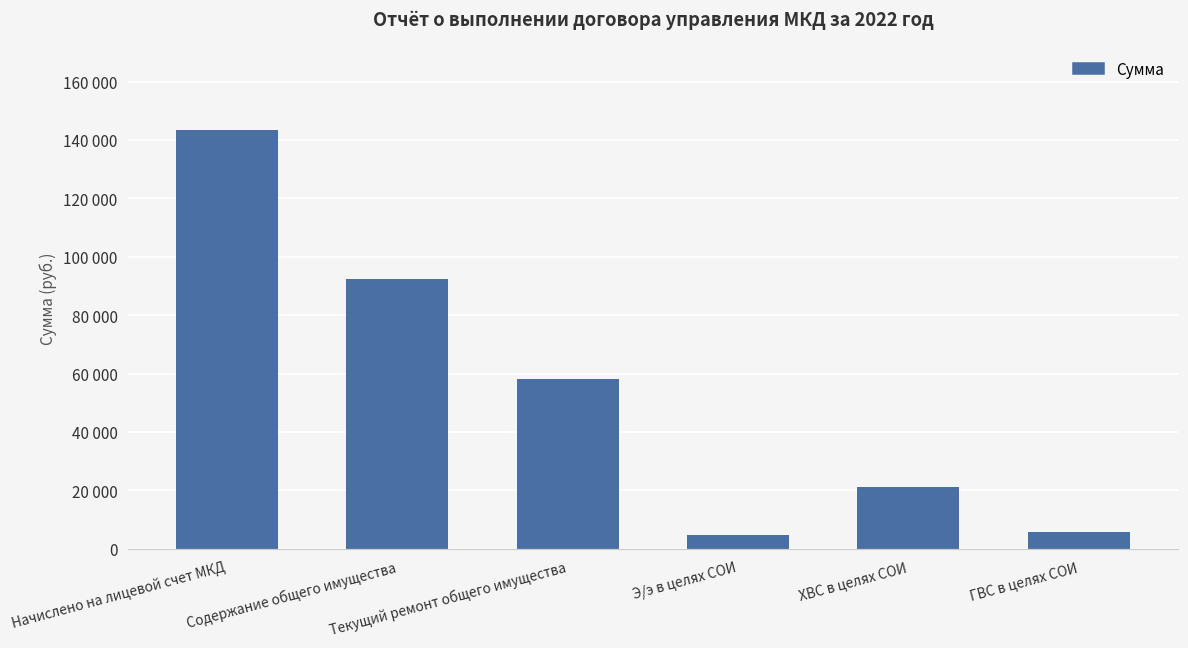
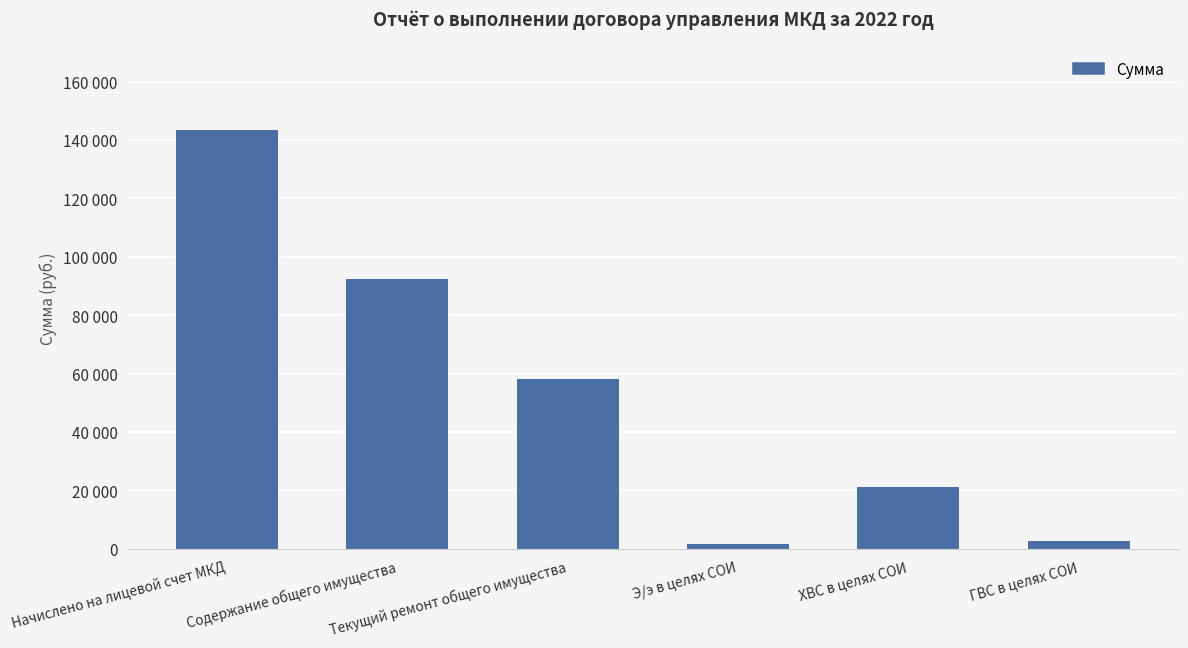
Э/э в целях СОИ: 5000 -> 2000
ГВС в целях СОИ: 6000 -> 3000
